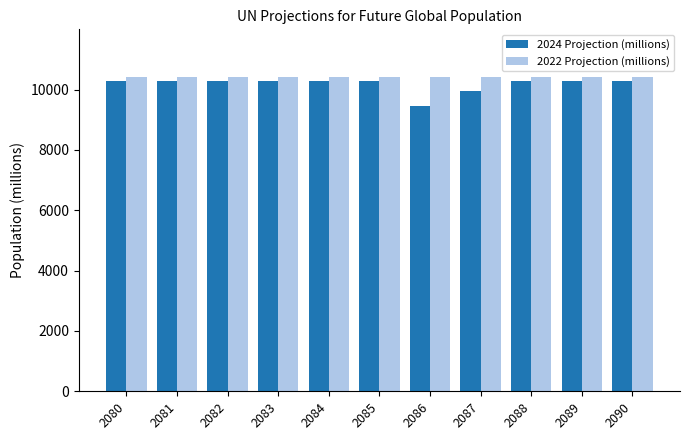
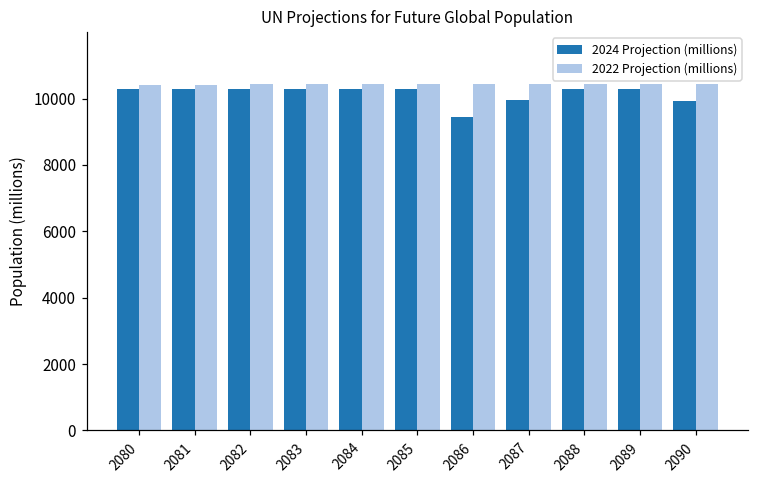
2024 Projection (millions), 2090: 10300 -> 9900
